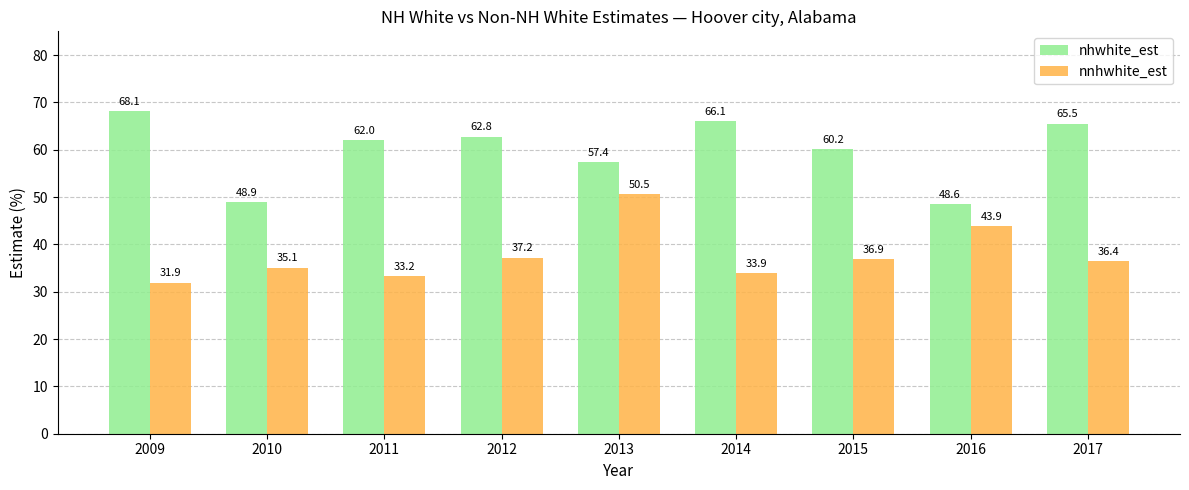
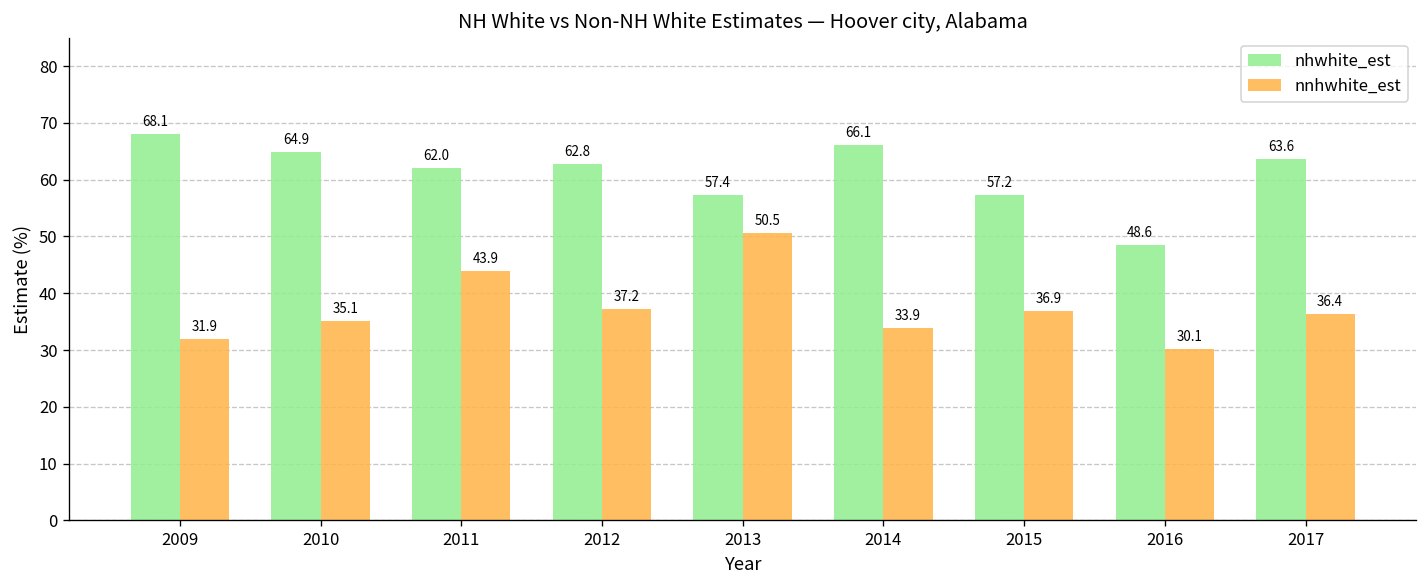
nhwhite_est, 2010: 48.9 -> 64.9
nnhwhite_est, 2011: 33.2 -> 43.9
nhwhite_est, 2015: 60.2 -> 57.2
nnhwhite_est, 2016: 43.9 -> 30.1
nhwhite_est, 2017: 65.5 -> 63.6
